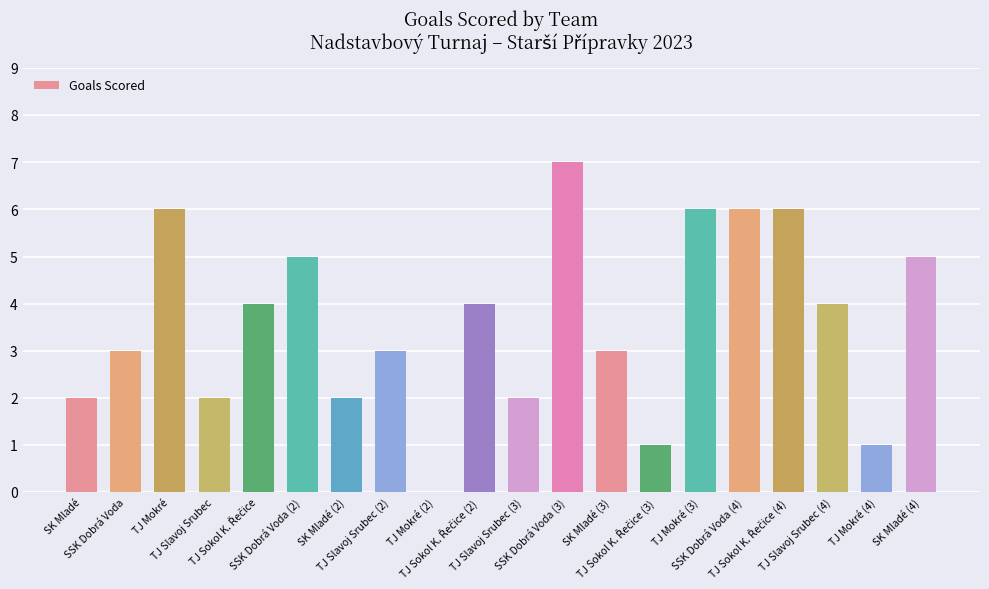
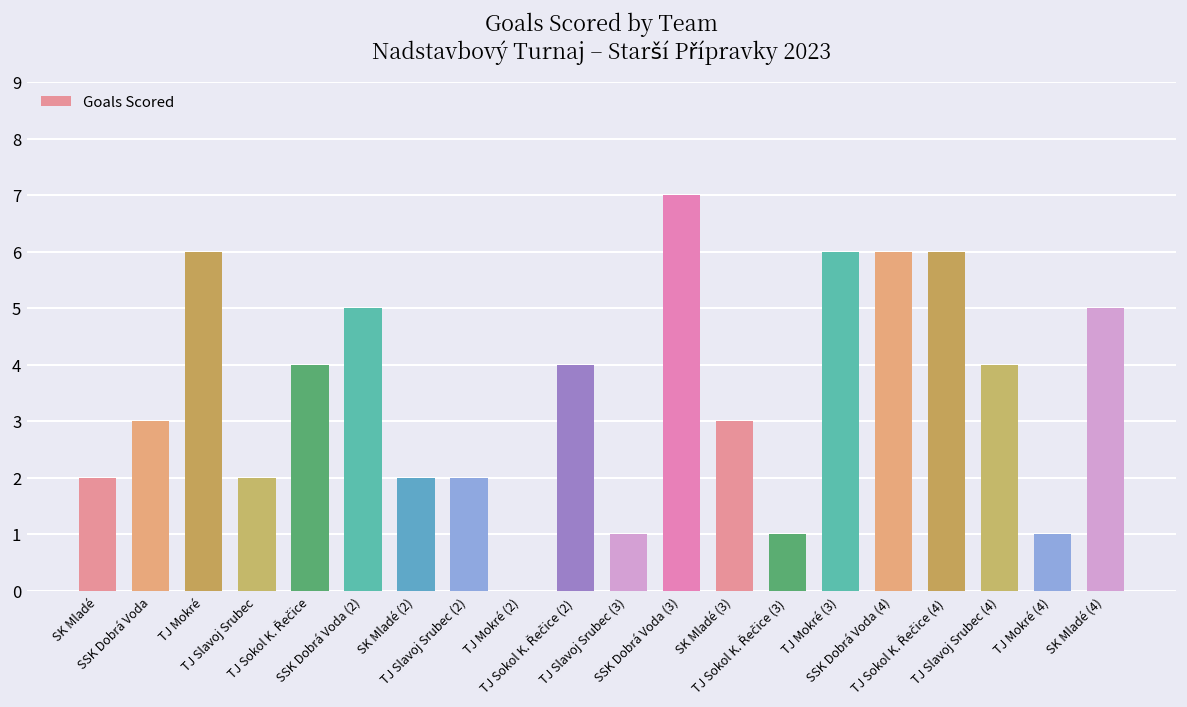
TJ Slavoj Srubec (2): 3 -> 2
TJ Slavoj Srubec (3): 2 -> 1
